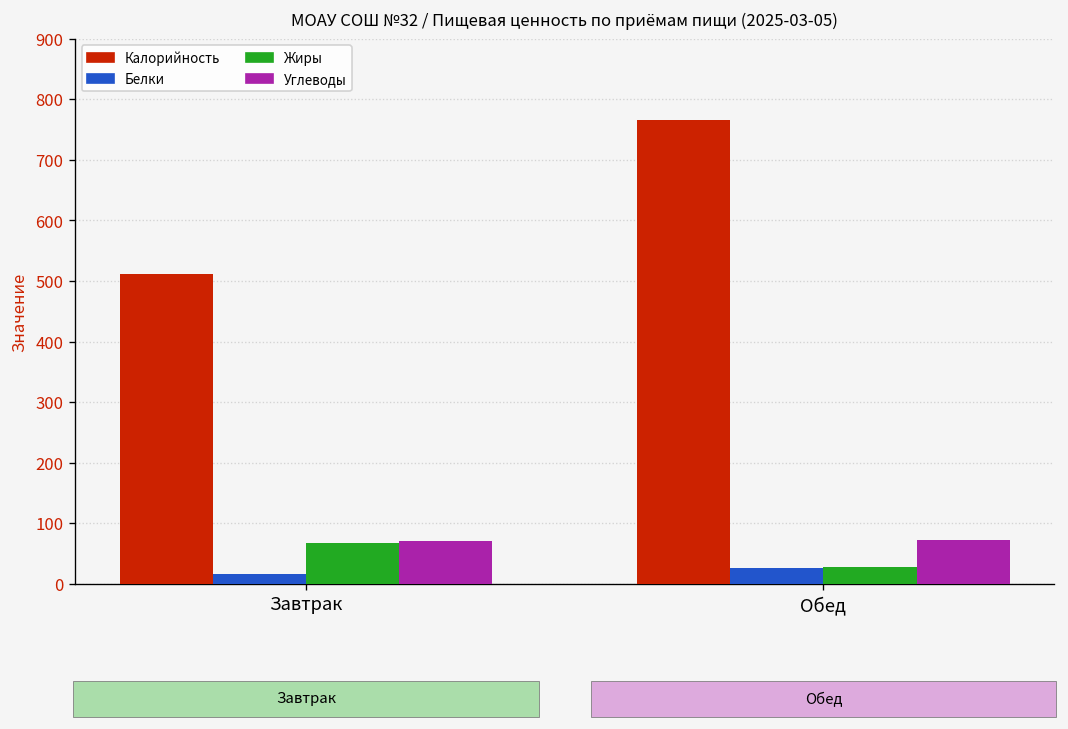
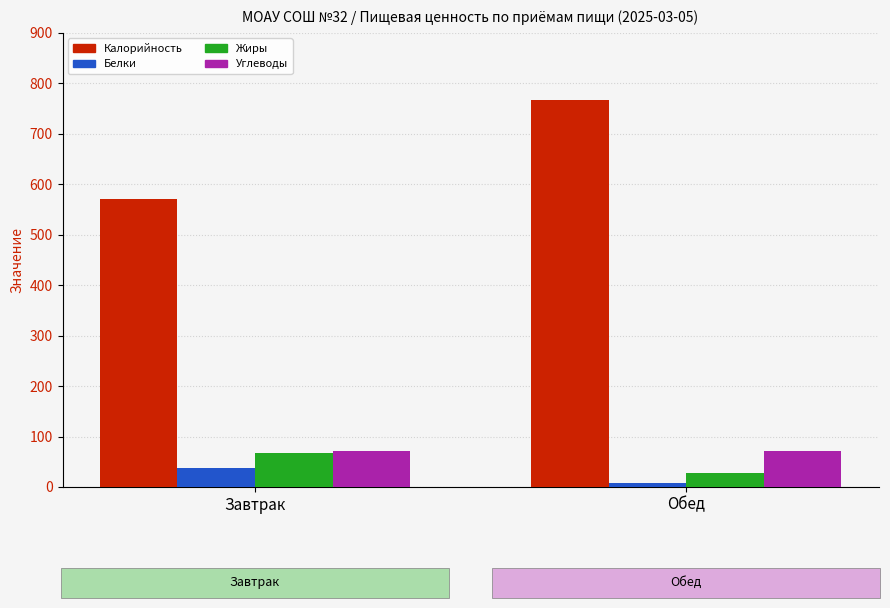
Калорийность, Завтрак: 510 -> 570
Белки, Завтрак: 20 -> 40
Белки, Обед: 30 -> 10
